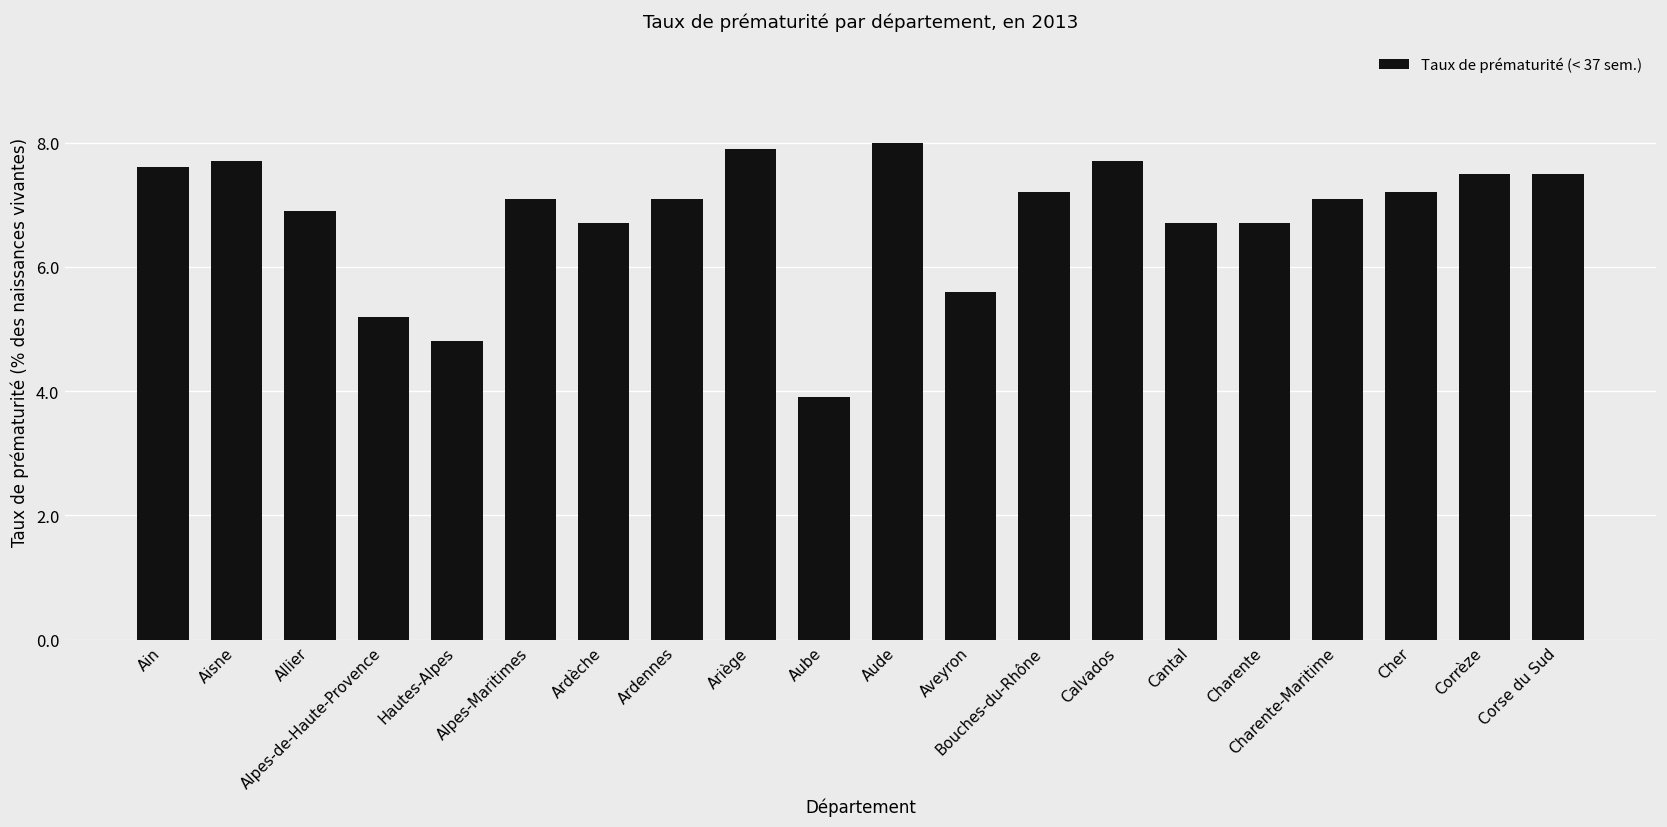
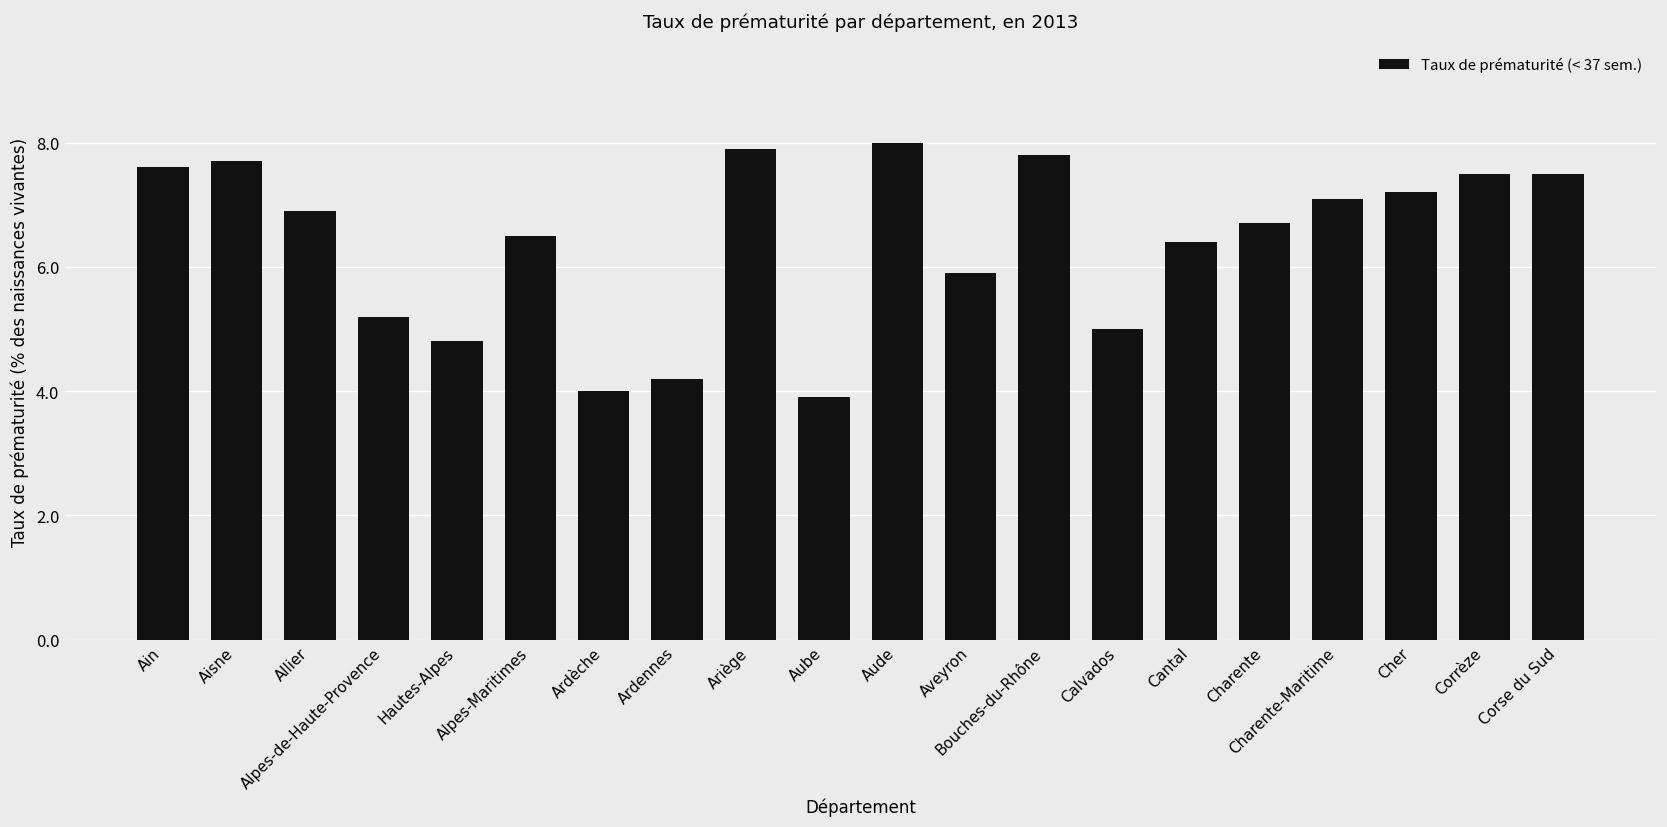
Alpes-Maritimes: 7.1 -> 6.5
Ardèche: 6.7 -> 4.0
Ardennes: 7.1 -> 4.2
Aveyron: 5.6 -> 5.9
Bouches-du-Rhône: 7.2 -> 7.8
Calvados: 7.7 -> 5.0
Cantal: 6.7 -> 6.4
